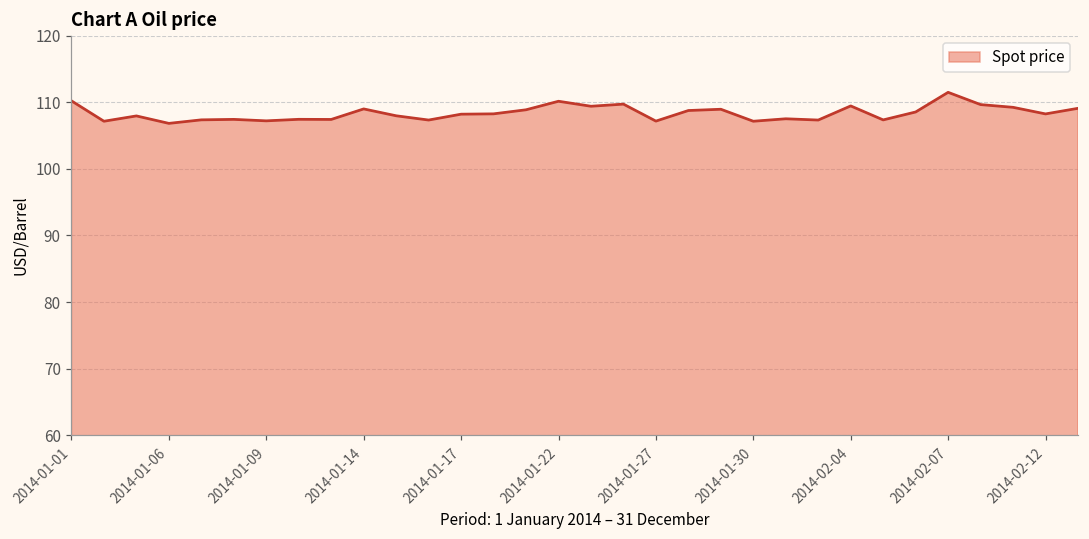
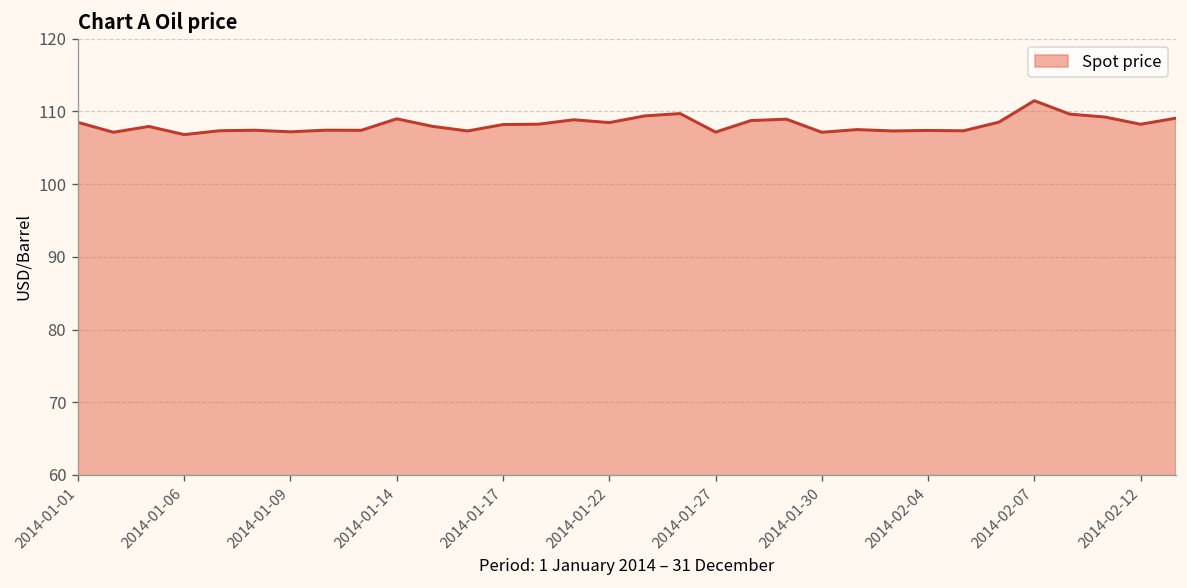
2014-01-01: 110 -> 109
2014-01-22: 110 -> 108
2014-02-04: 109 -> 107
